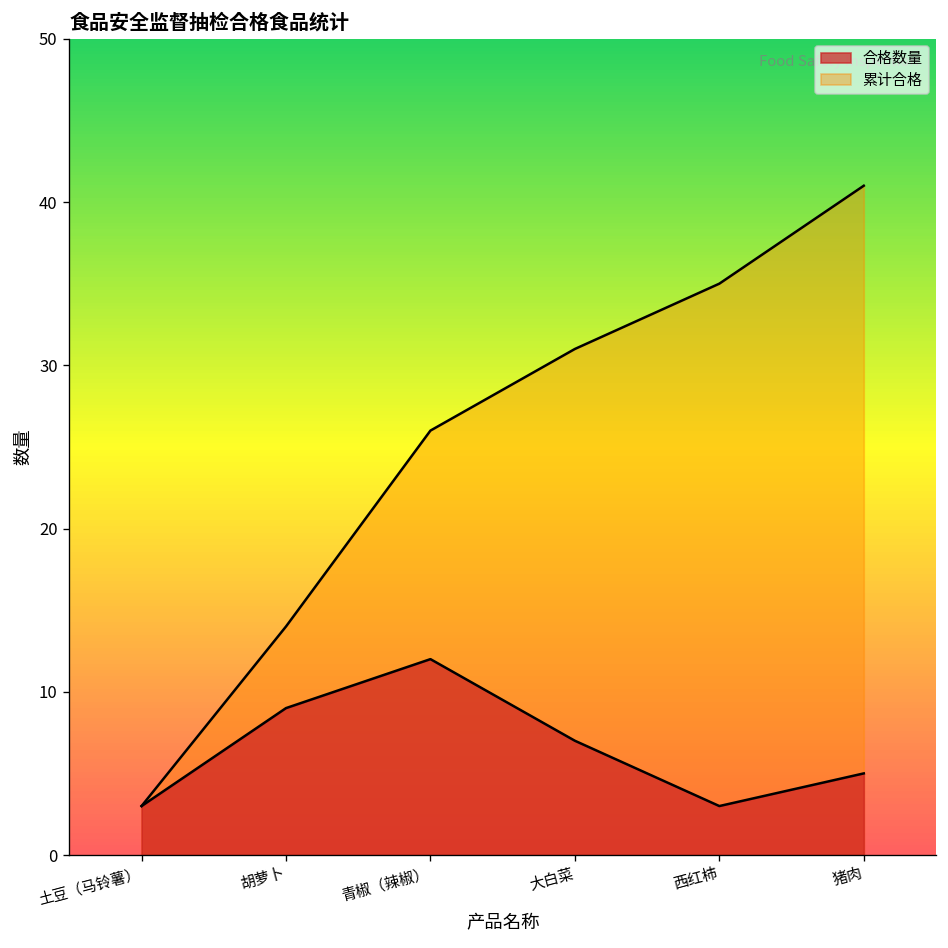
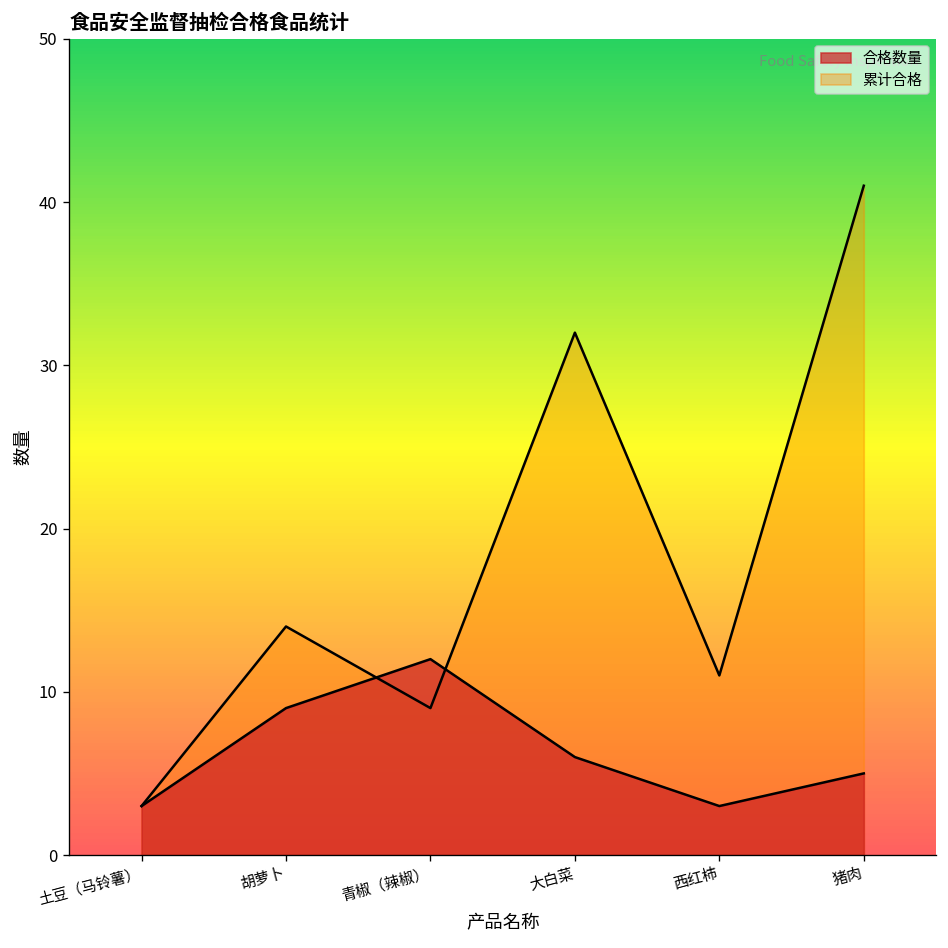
累计合格, 青椒（辣椒）: 26 -> 9
合格数量, 大白菜: 7 -> 6
累计合格, 大白菜: 31 -> 32
累计合格, 西红柿: 35 -> 11
